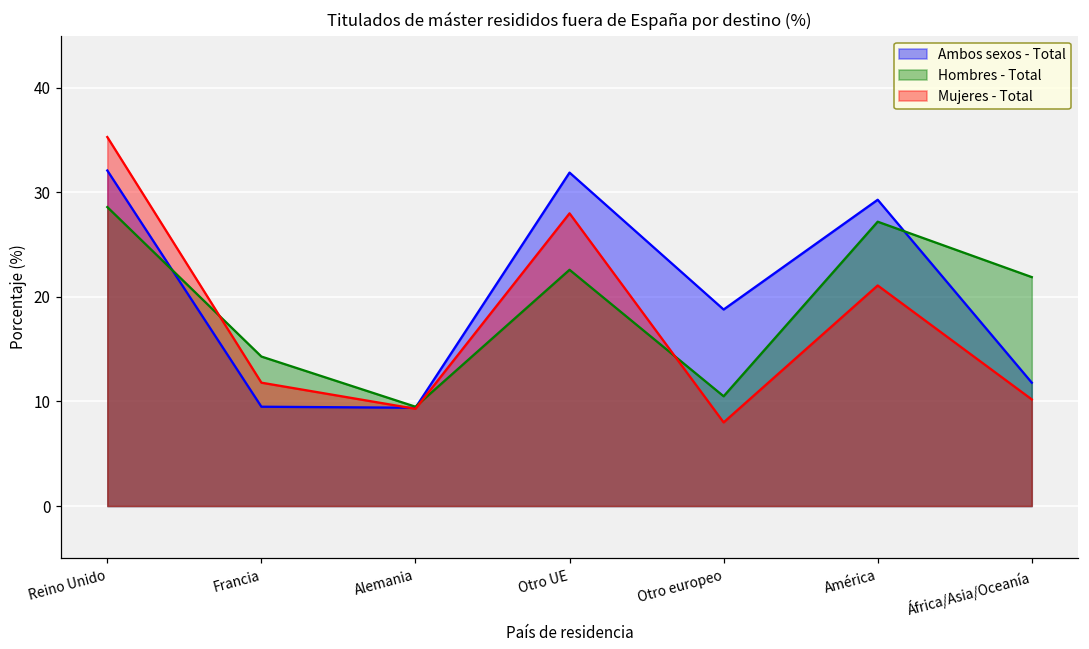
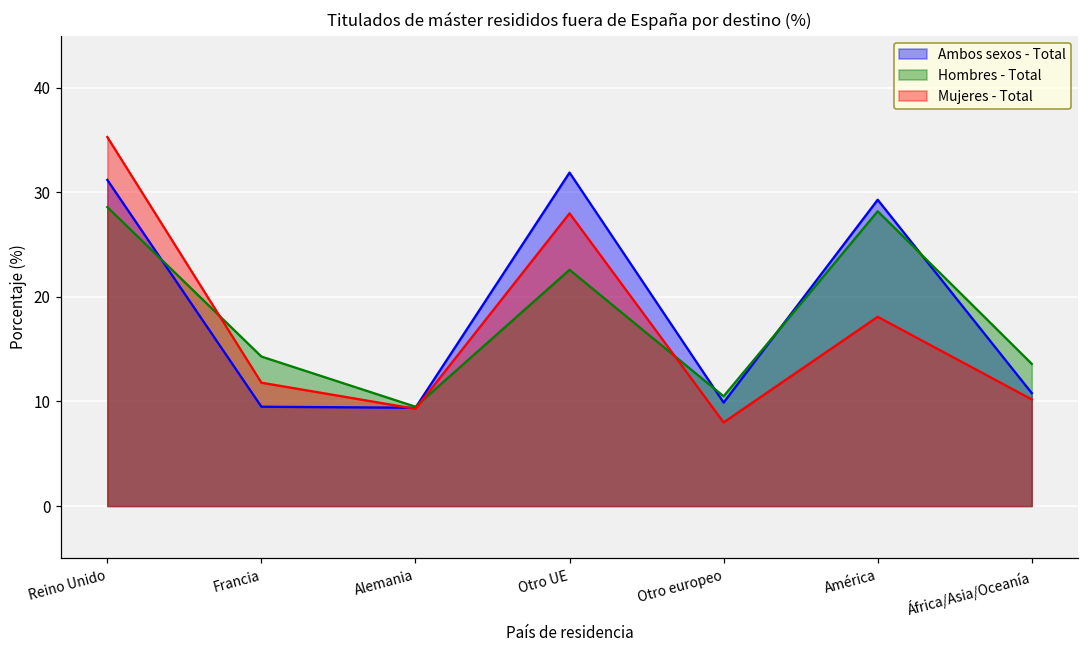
Ambos sexos - Total, Reino Unido: 32 -> 31
Ambos sexos - Total, Otro europeo: 19 -> 10
Hombres - Total, América: 27 -> 28
Mujeres - Total, América: 21 -> 18
Ambos sexos - Total, África/Asia/Oceanía: 12 -> 11
Hombres - Total, África/Asia/Oceanía: 22 -> 14
